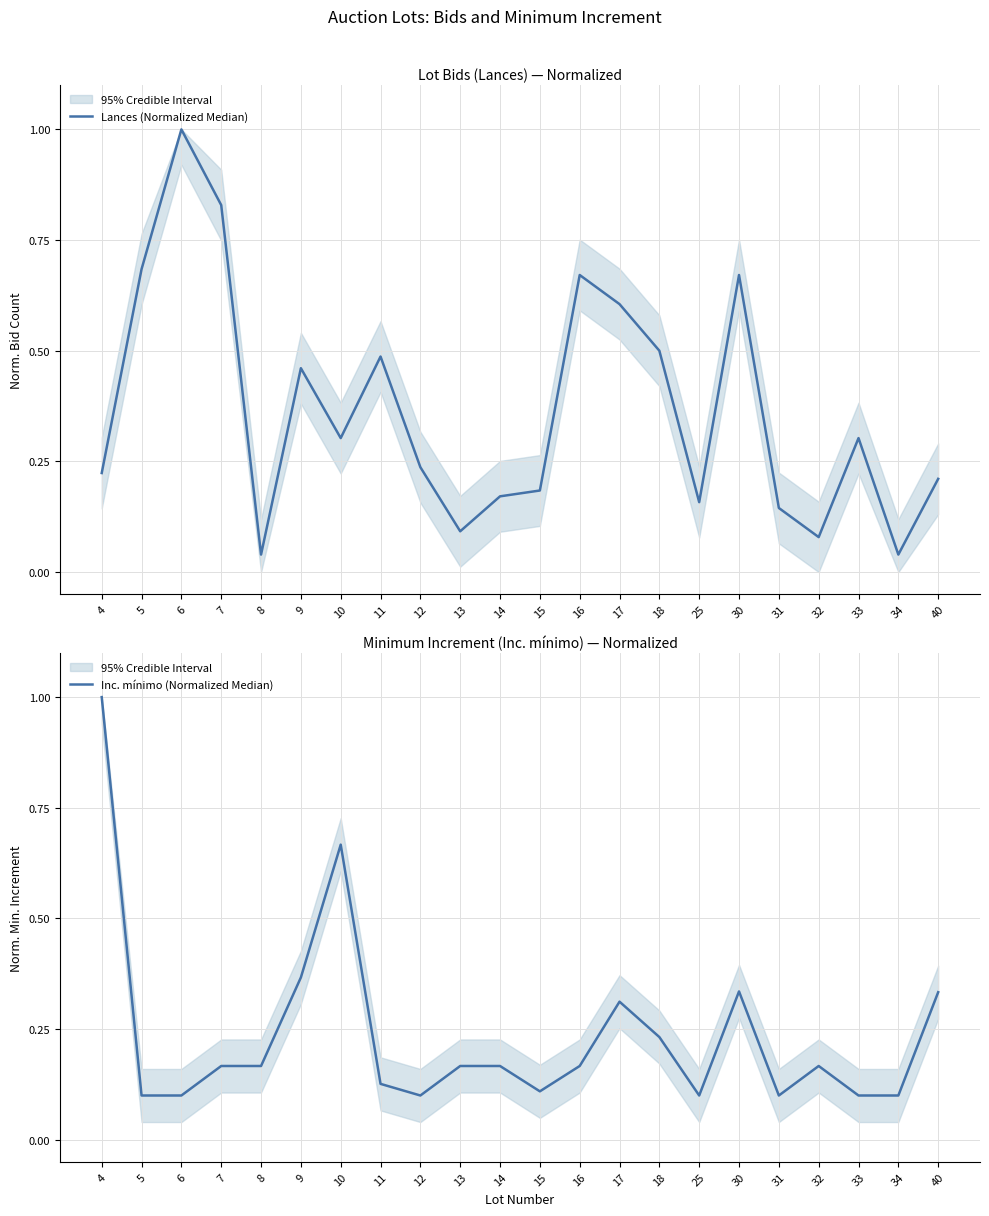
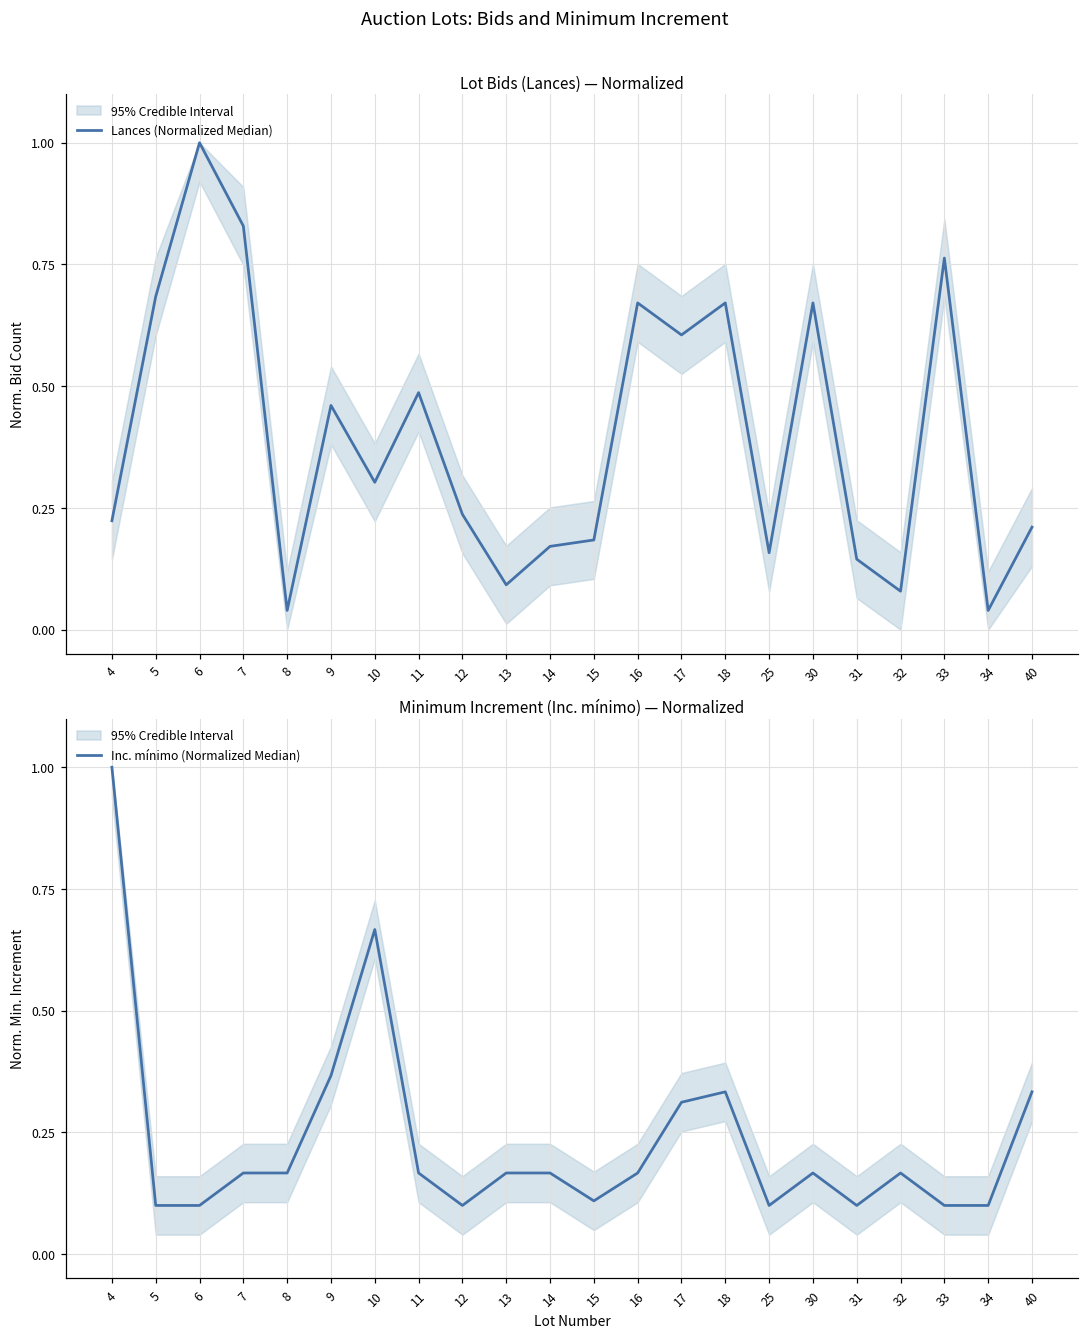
Lot Bids (Lances) — Normalized, Lances (Normalized Median), 18: 0.50 -> 0.67
Lot Bids (Lances) — Normalized, Lances (Normalized Median), 33: 0.30 -> 0.76
Minimum Increment (Inc. mínimo) — Normalized, Inc. mínimo (Normalized Median), 11: 0.13 -> 0.17
Minimum Increment (Inc. mínimo) — Normalized, Inc. mínimo (Normalized Median), 18: 0.23 -> 0.33
Minimum Increment (Inc. mínimo) — Normalized, Inc. mínimo (Normalized Median), 30: 0.34 -> 0.17
